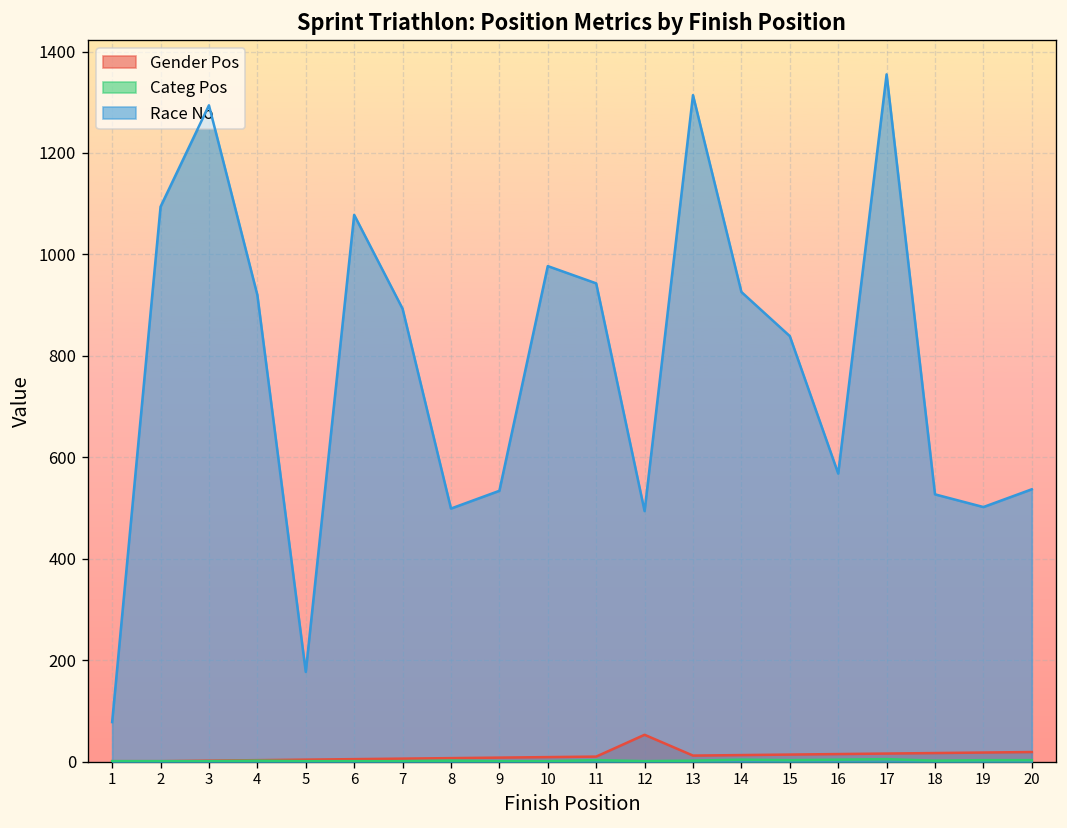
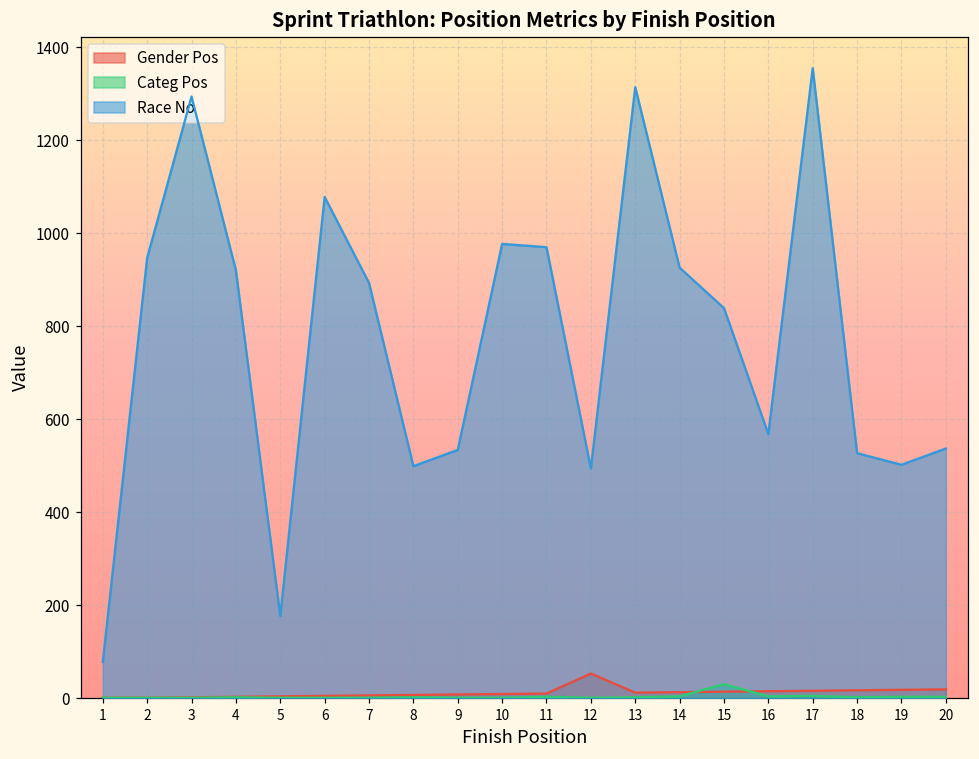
Race No, 2: 1090 -> 950
Race No, 11: 940 -> 970
Categ Pos, 15: 0 -> 30
